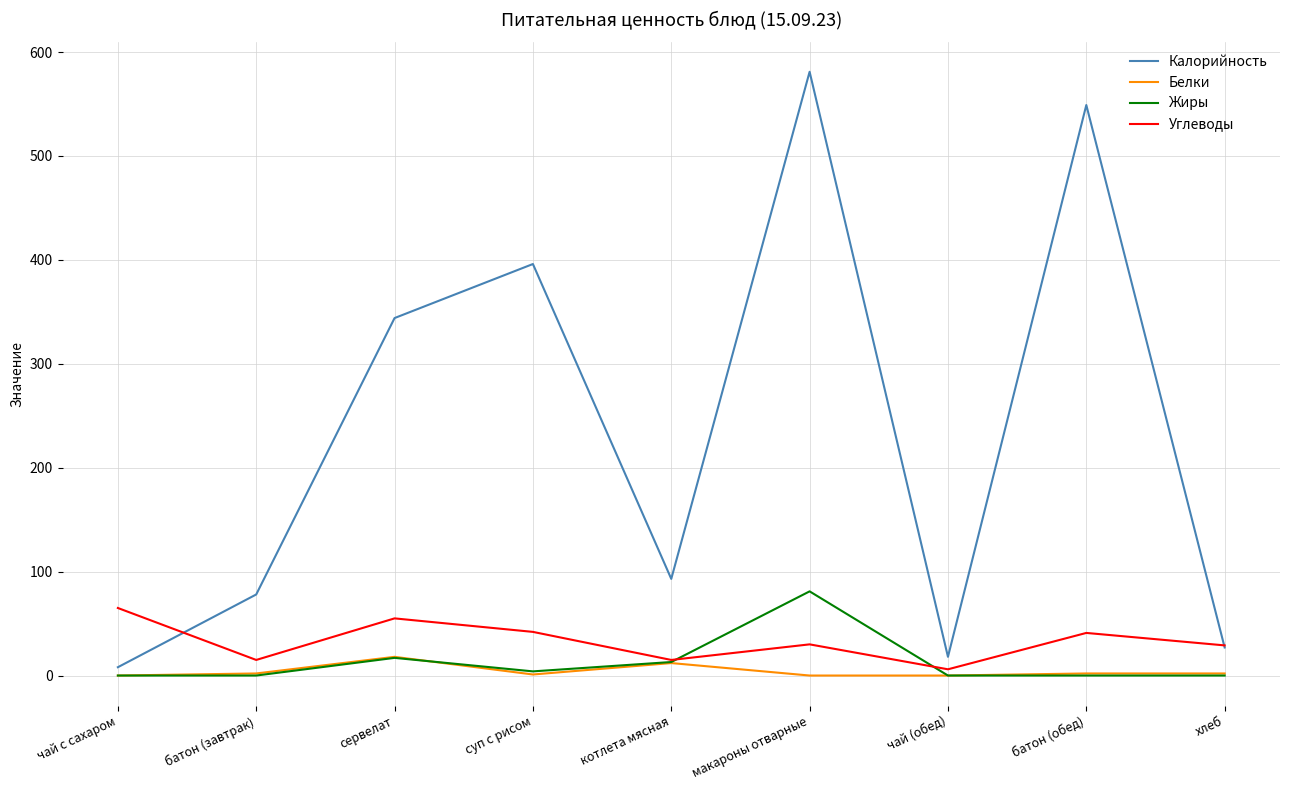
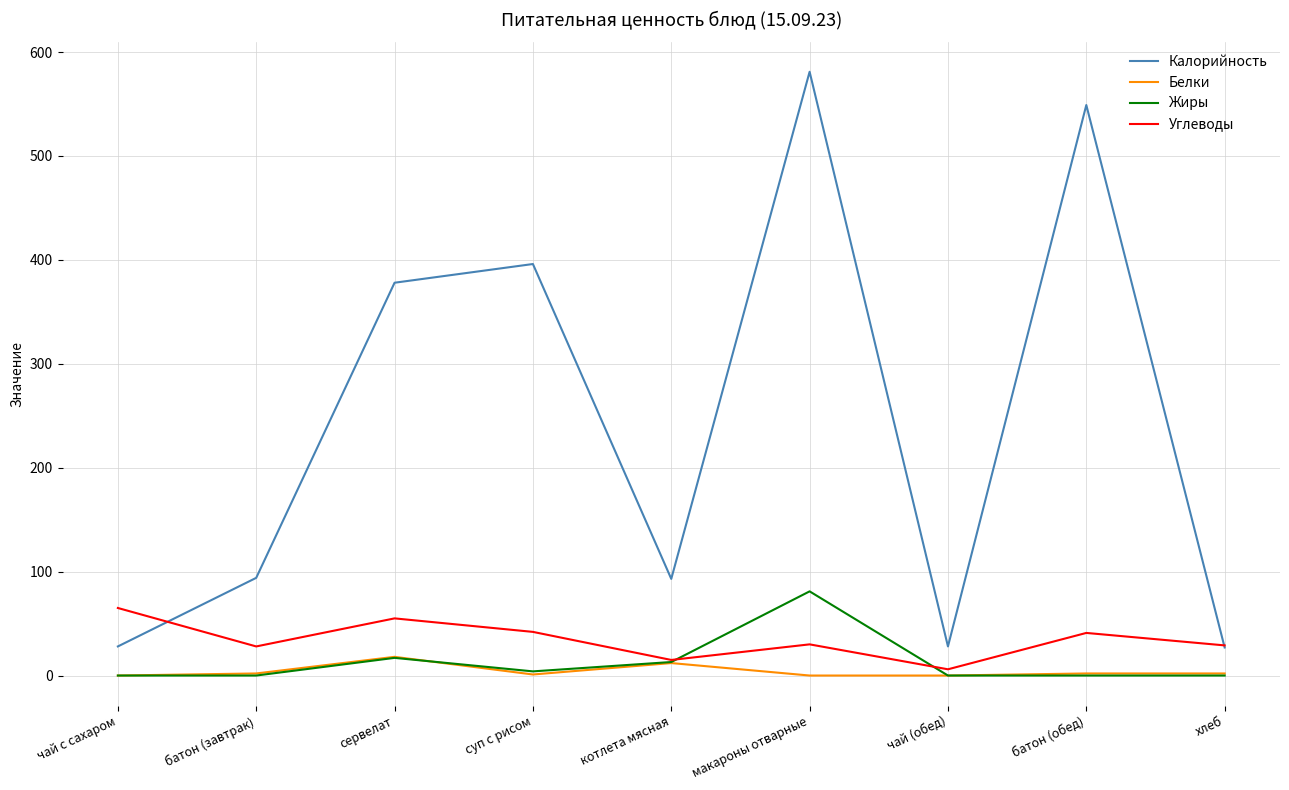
Калорийность, чай с сахаром: 8 -> 28
Калорийность, батон (завтрак): 78 -> 94
Углеводы, батон (завтрак): 15 -> 28
Калорийность, сервелат: 344 -> 378
Калорийность, чай (обед): 18 -> 28
